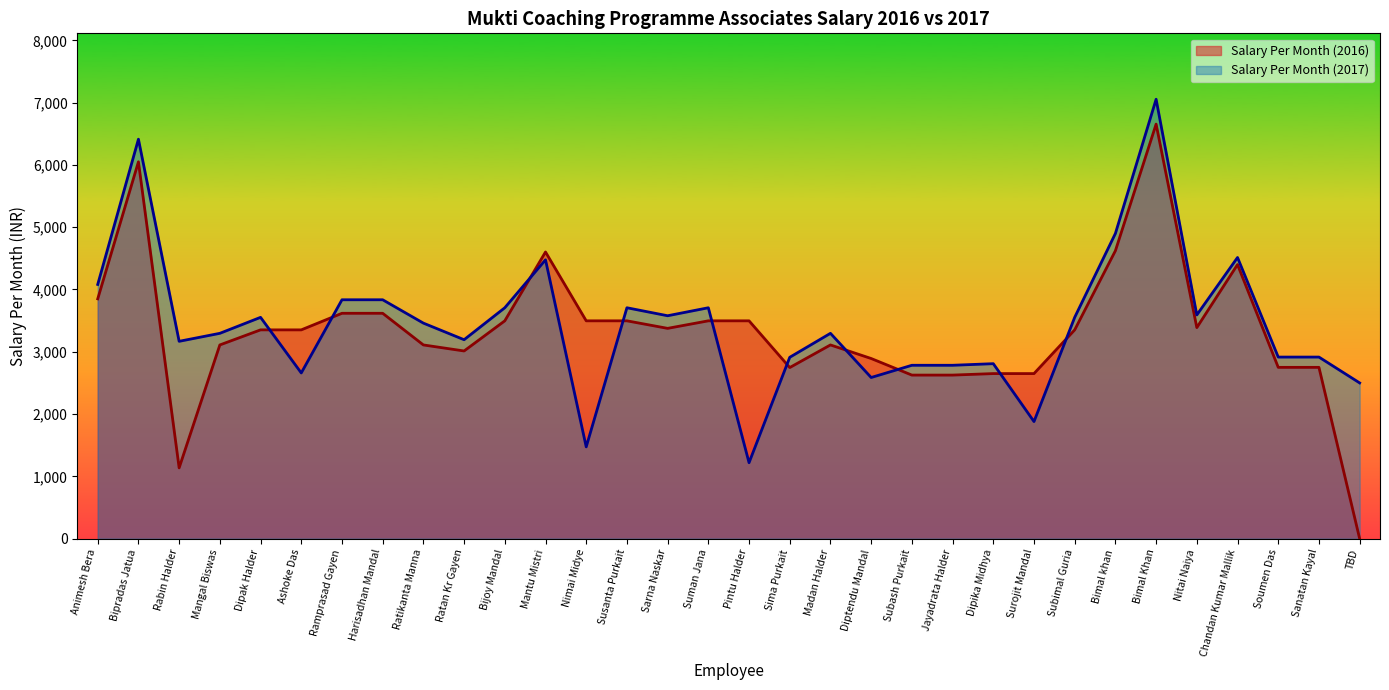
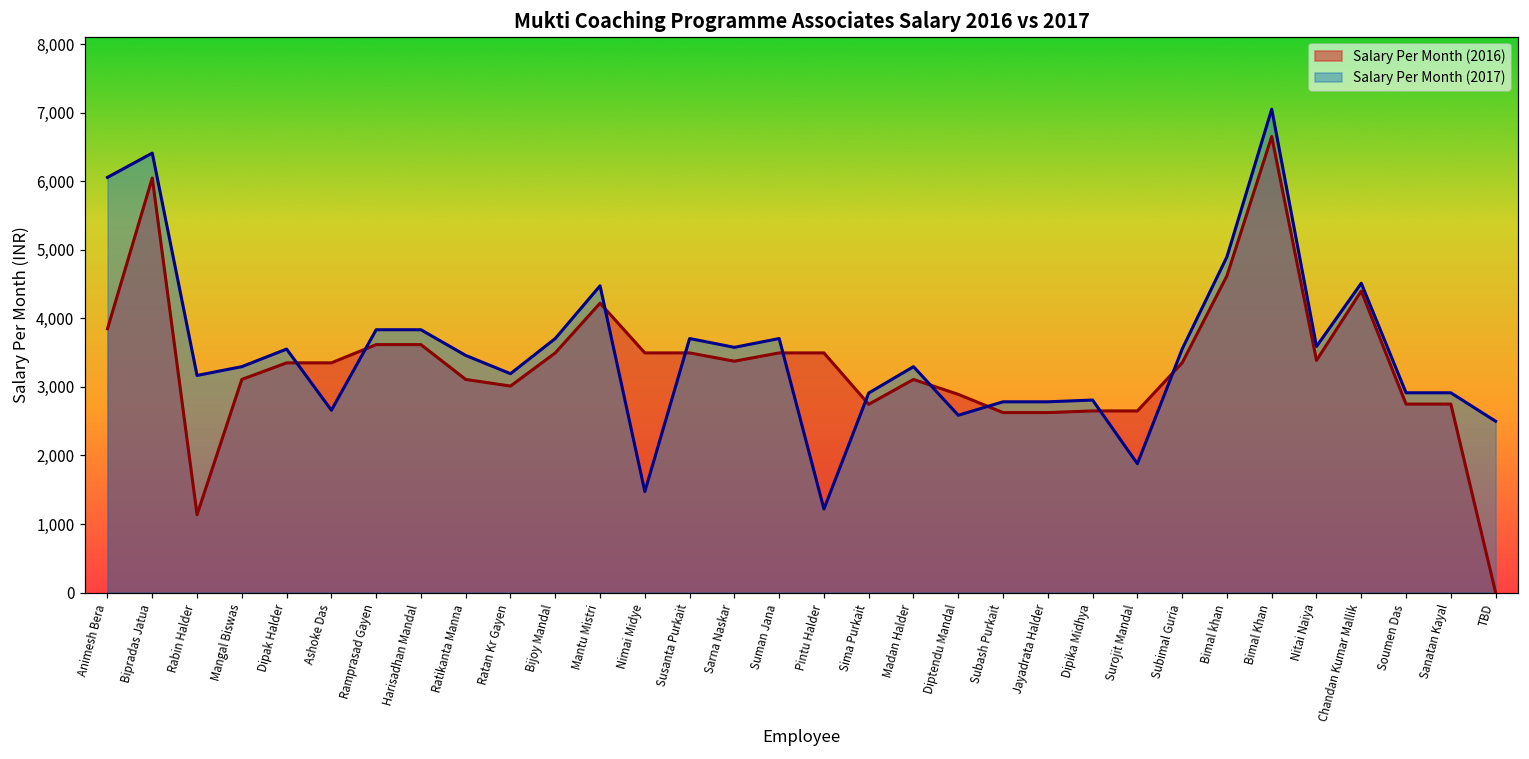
Salary Per Month (2017), Animesh Bera: 4,100 -> 6,100
Salary Per Month (2016), Mantu Mistri: 4,600 -> 4,200
